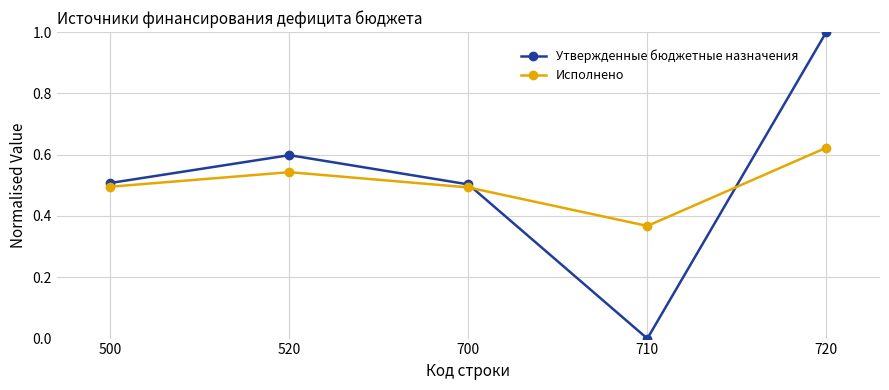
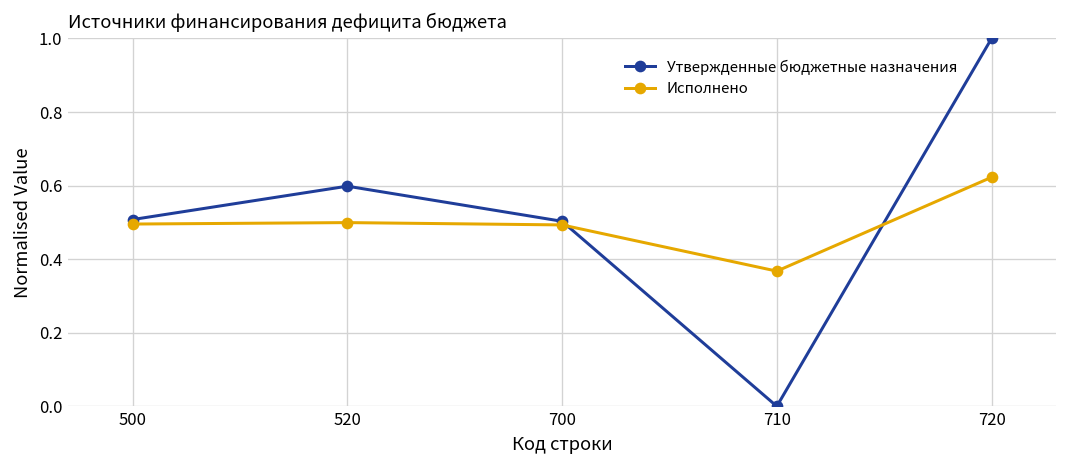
Исполнено, 520: 0.54 -> 0.50
